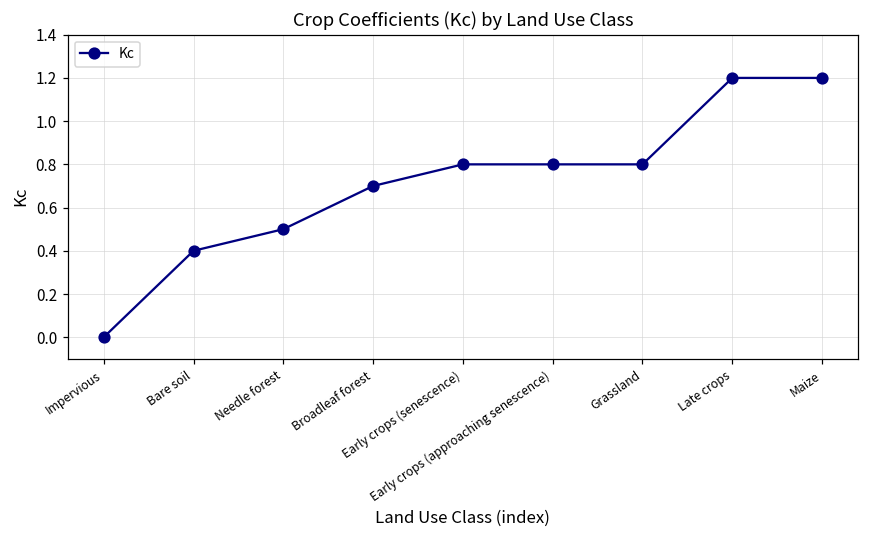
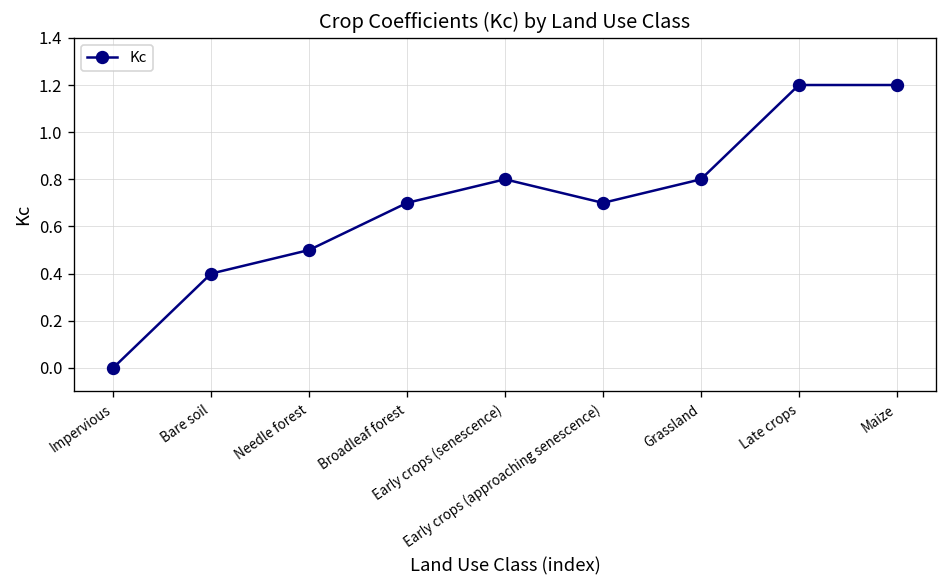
Early crops (approaching senescence): 0.8 -> 0.7
